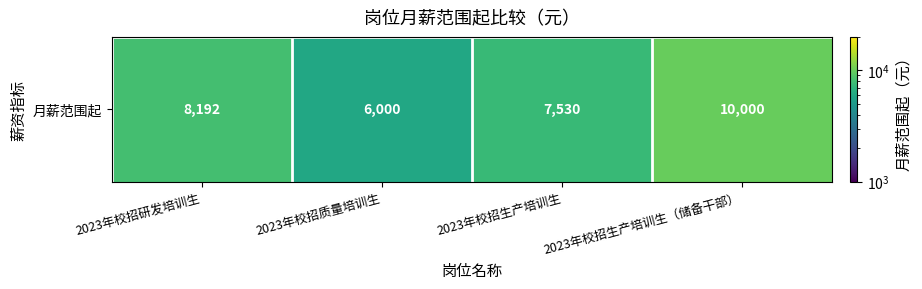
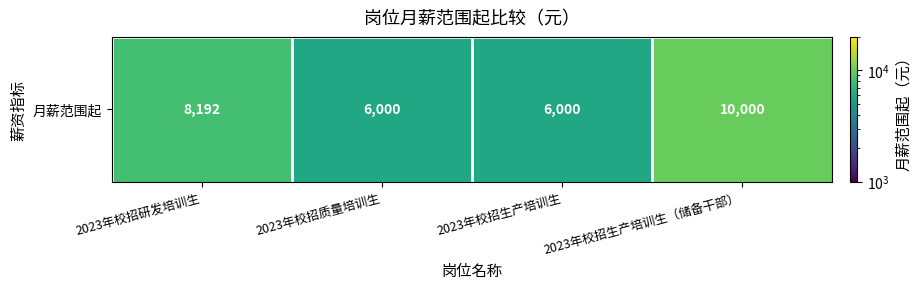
月薪范围起, 2023年校招生产培训生: 7,530 -> 6,000
